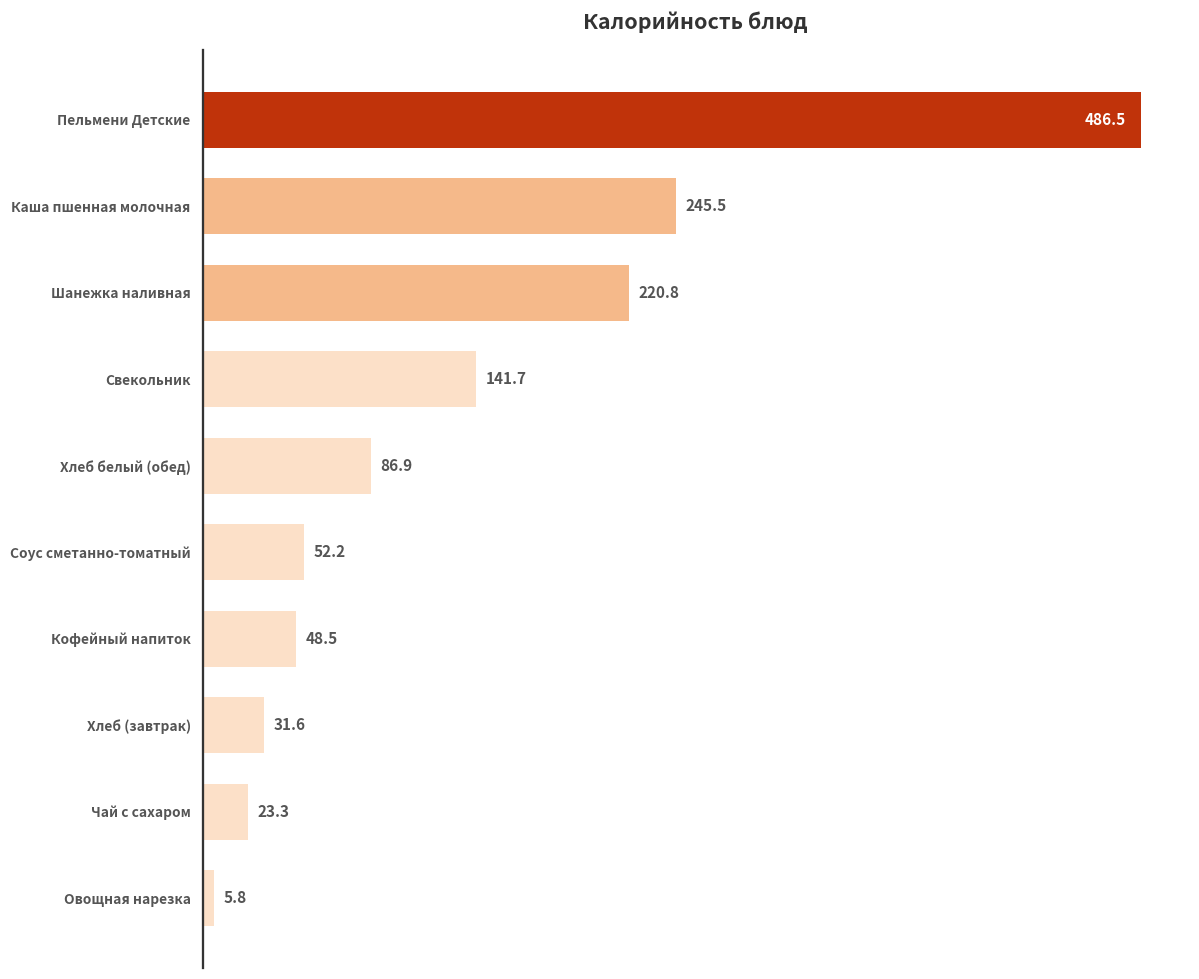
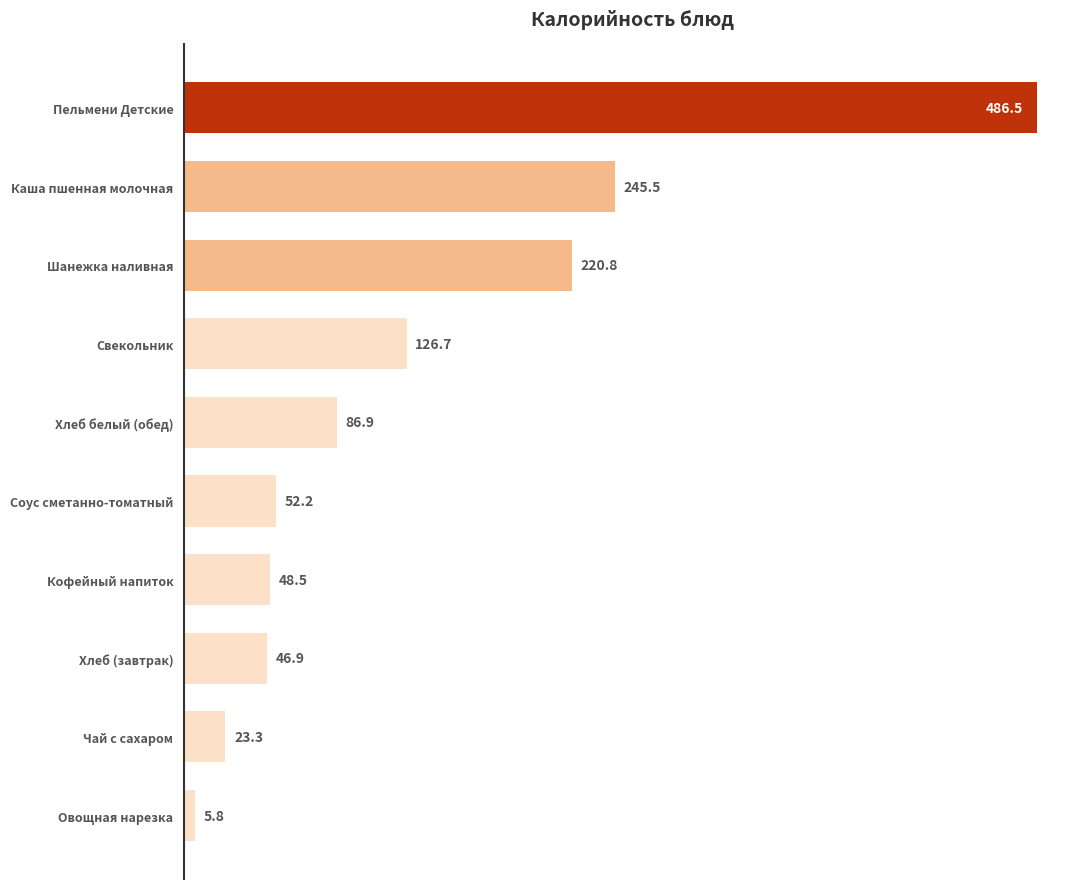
Свекольник: 141.7 -> 126.7
Хлеб (завтрак): 31.6 -> 46.9
